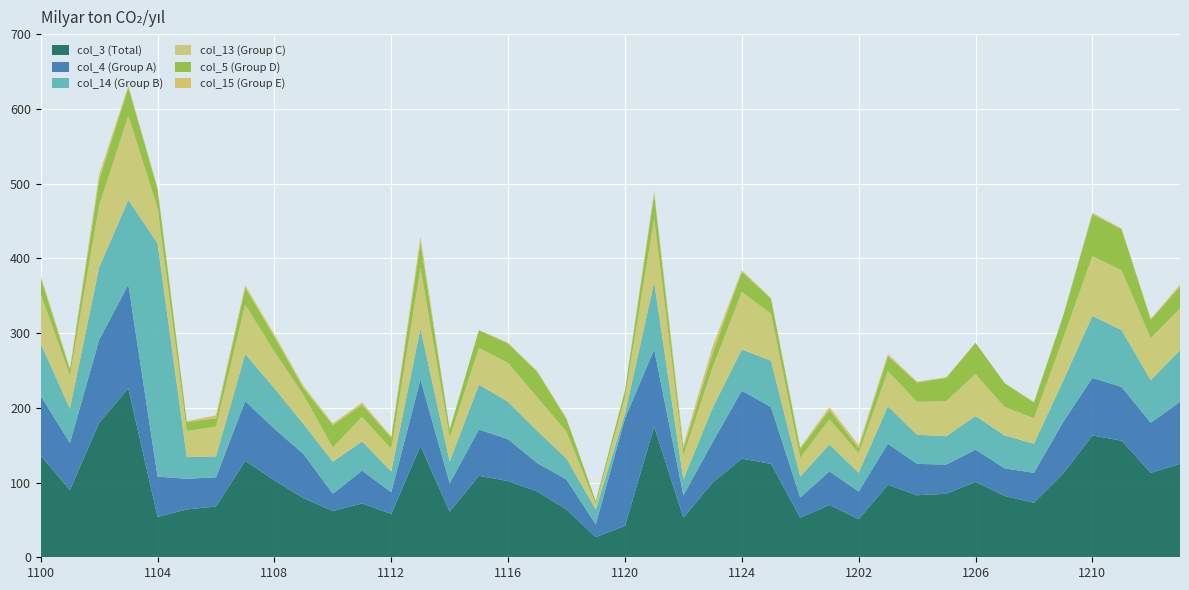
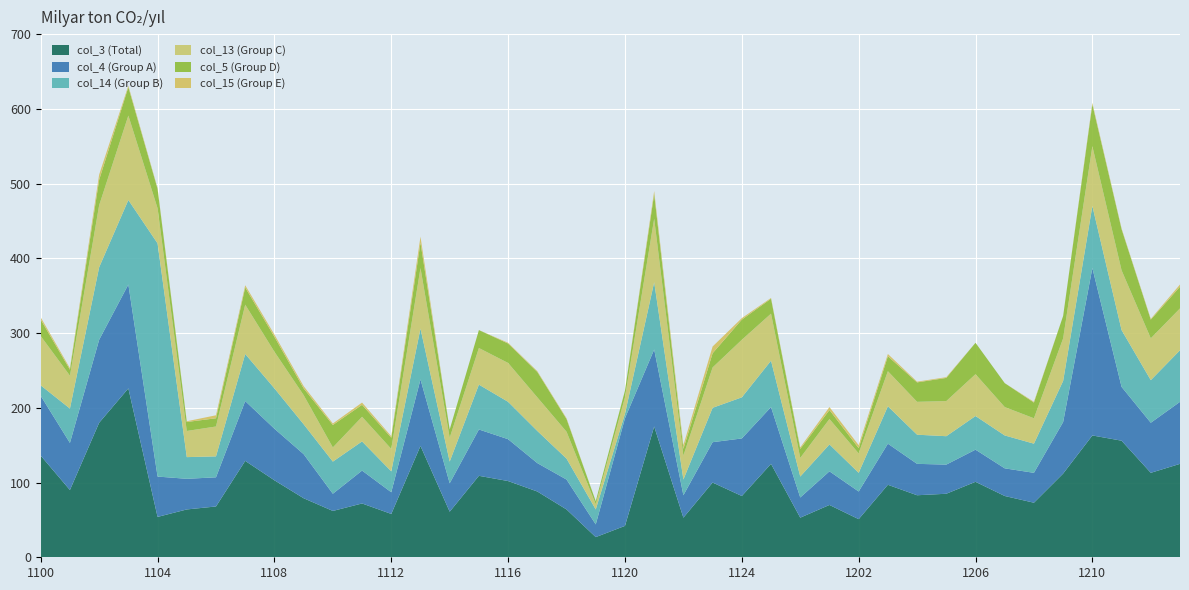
col_14 (Group B), 1100: 70 -> 10
col_3 (Total), 1124: 130 -> 80
col_4 (Group A), 1124: 90 -> 80
col_4 (Group A), 1210: 80 -> 220
